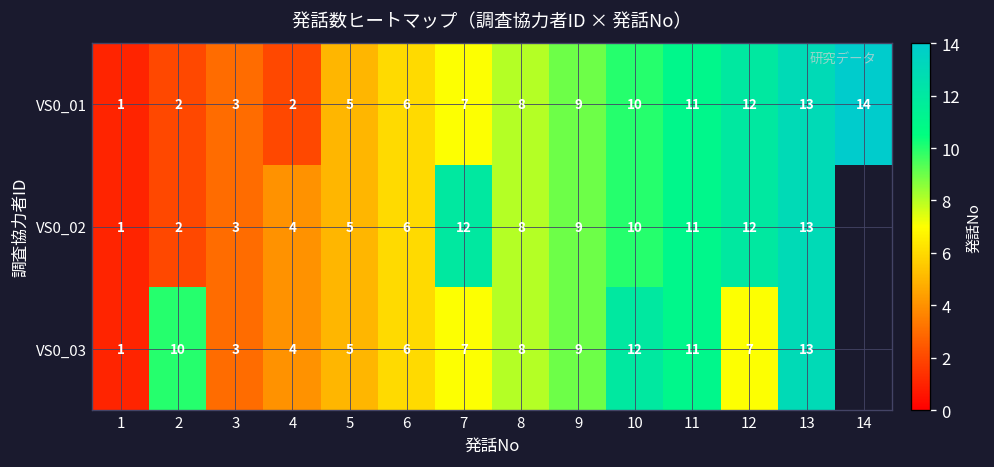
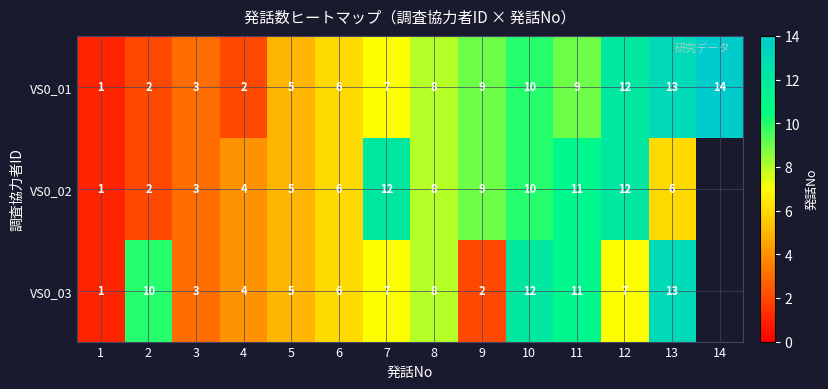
VS0_01, 11: 11 -> 9
VS0_02, 13: 13 -> 6
VS0_03, 9: 9 -> 2
